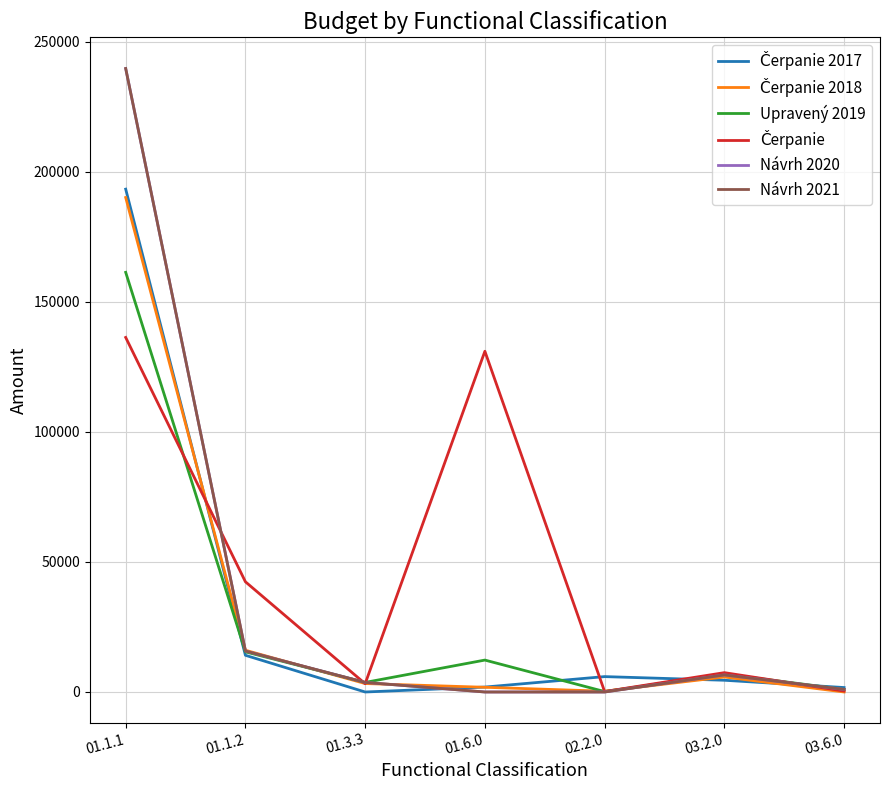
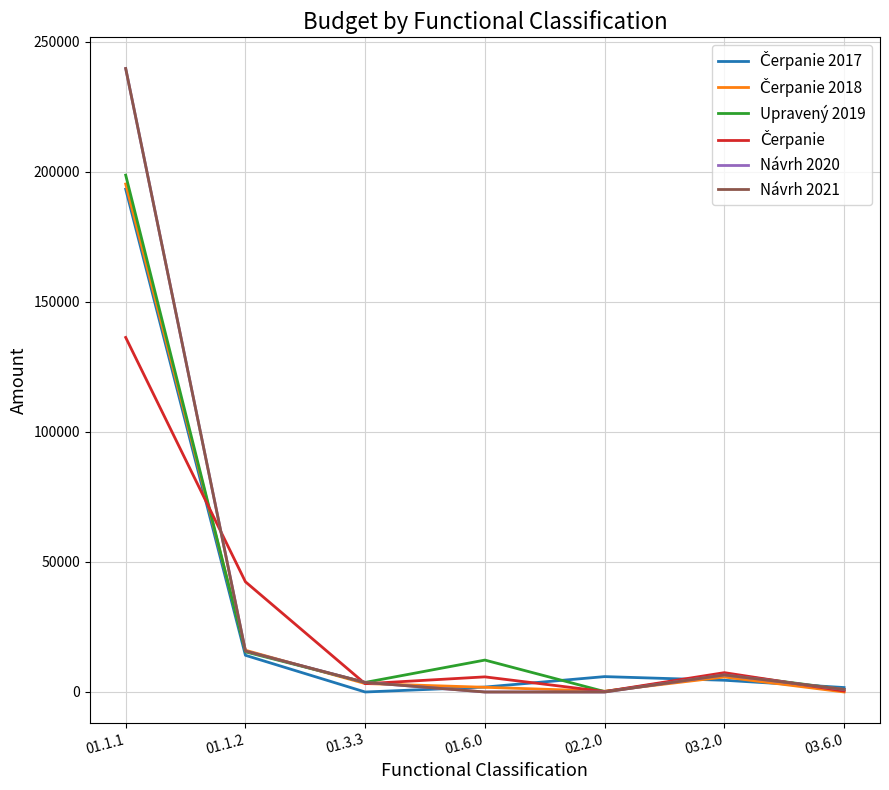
Čerpanie 2018, 01.1.1: 190000 -> 195000
Upravený 2019, 01.1.1: 161000 -> 199000
Čerpanie, 01.6.0: 131000 -> 6000
